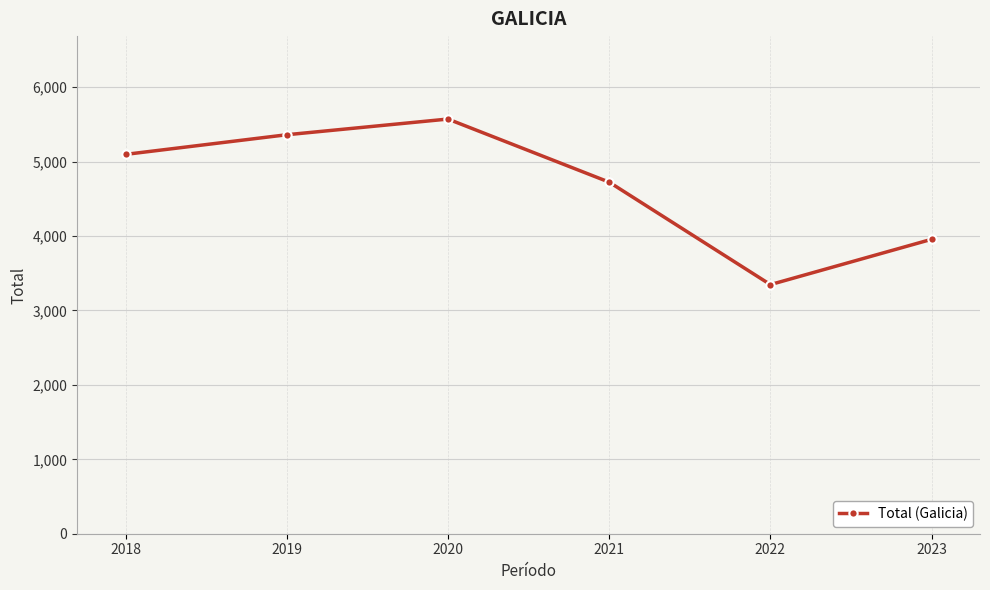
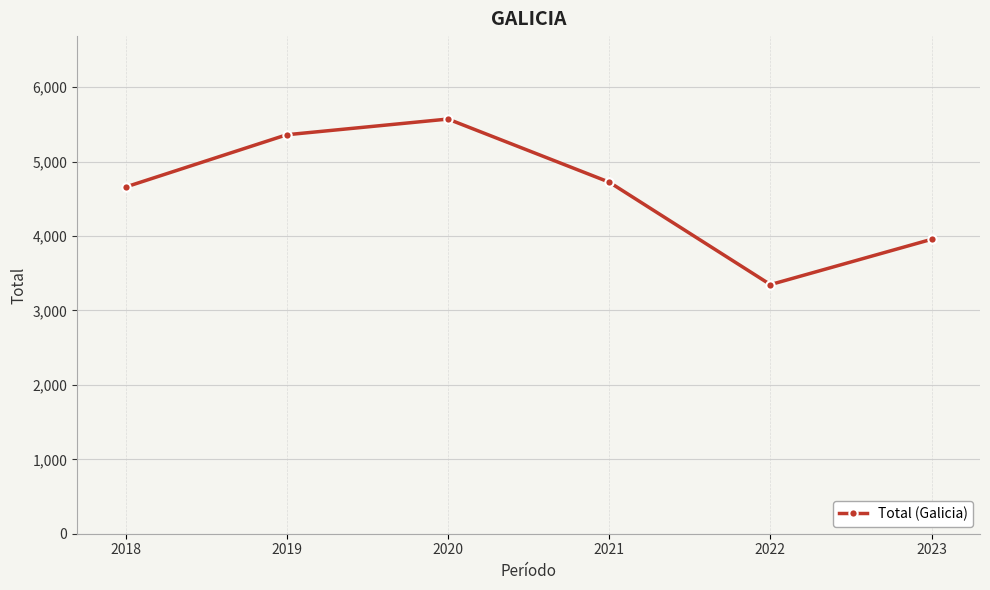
2018: 5,100 -> 4,700
